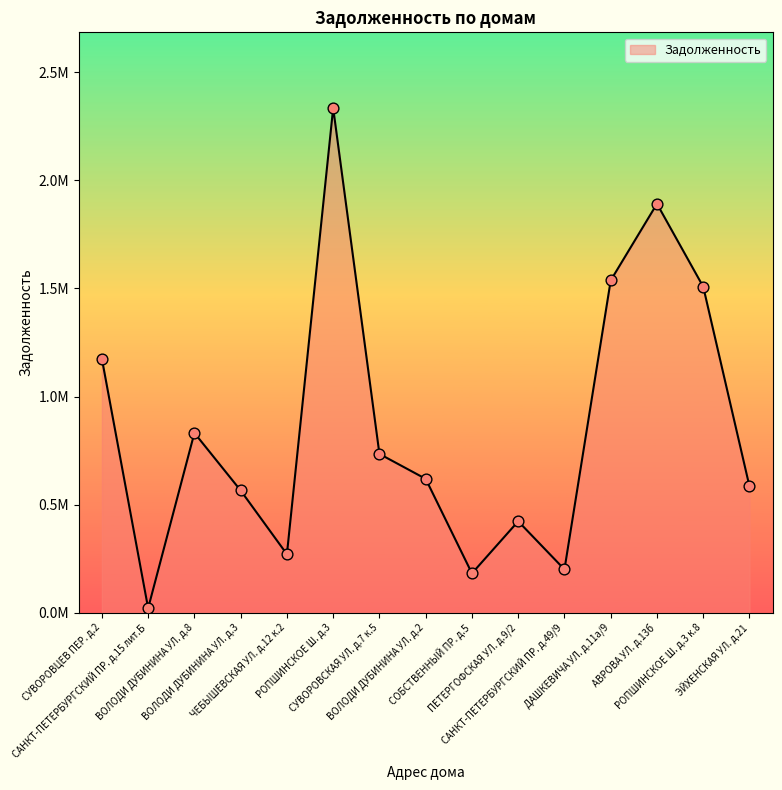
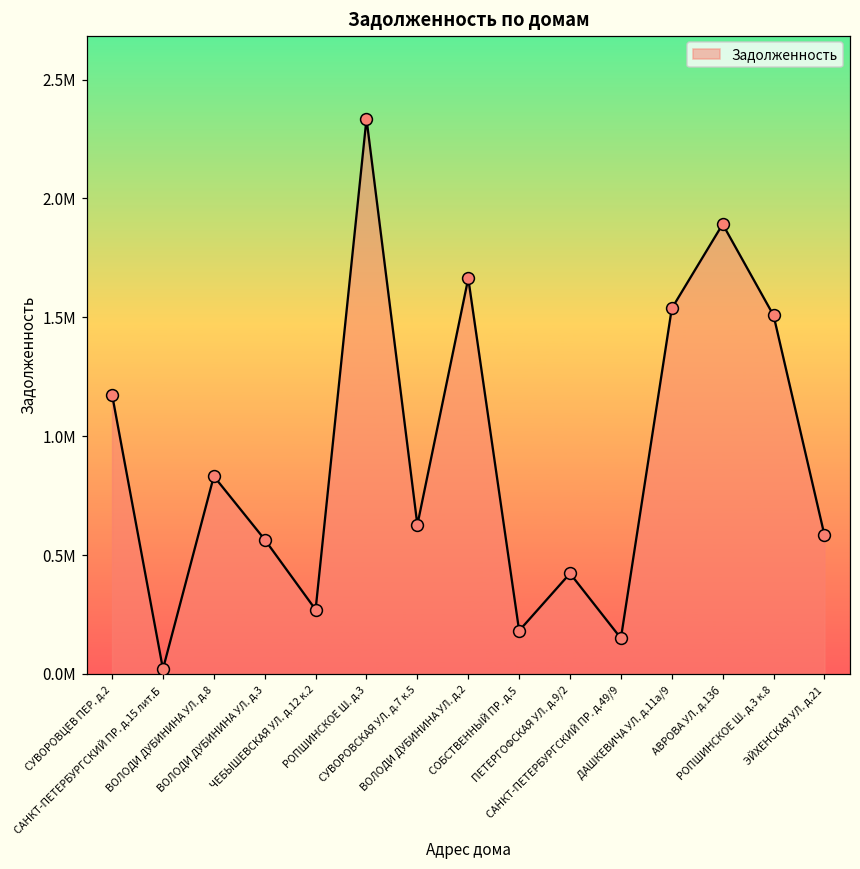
СУВОРОВСКАЯ УЛ. д.7 к.5: 730000 -> 630000
ВОЛОДИ ДУБИНИНА УЛ. д.2: 620000 -> 1660000
САНКТ-ПЕТЕРБУРГСКИЙ ПР. д.49/9: 200000 -> 150000
